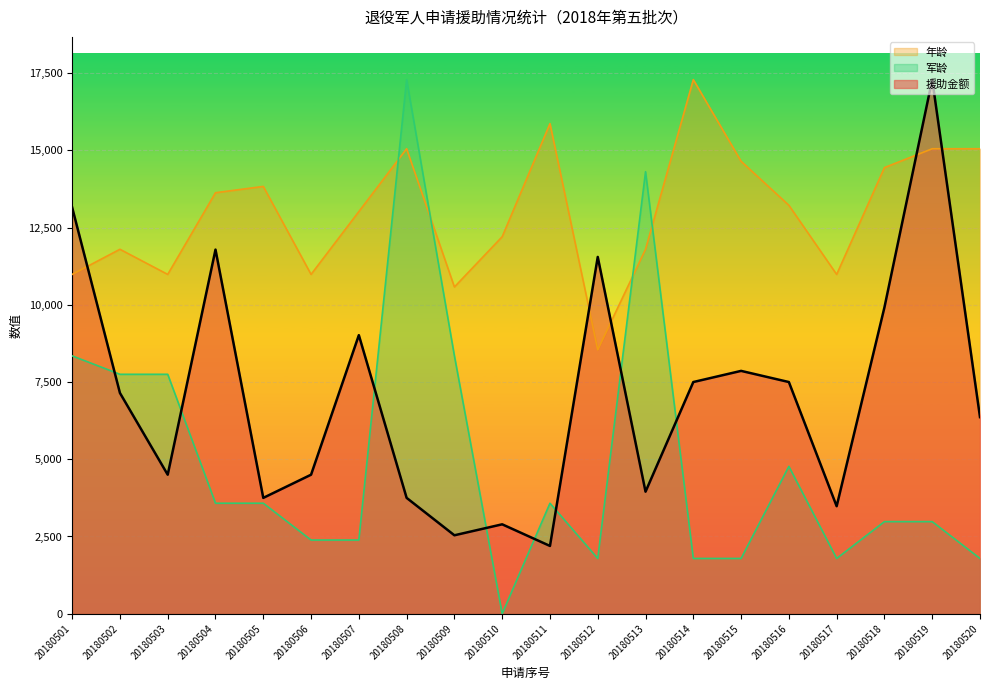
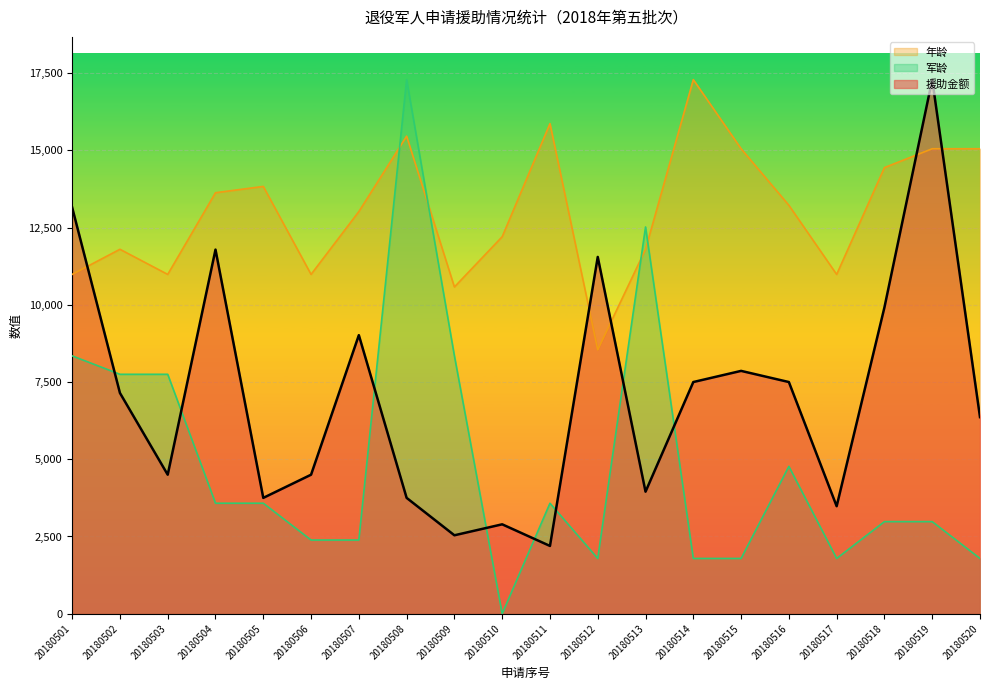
年龄, 20180508: 15,100 -> 15,500
军龄, 20180513: 14,300 -> 12,500
年龄, 20180515: 14,600 -> 15,100
